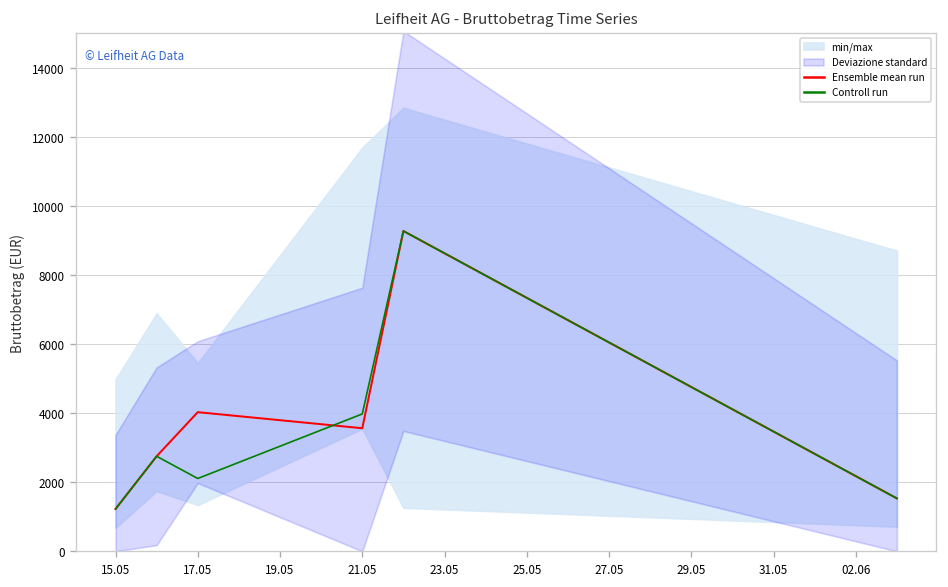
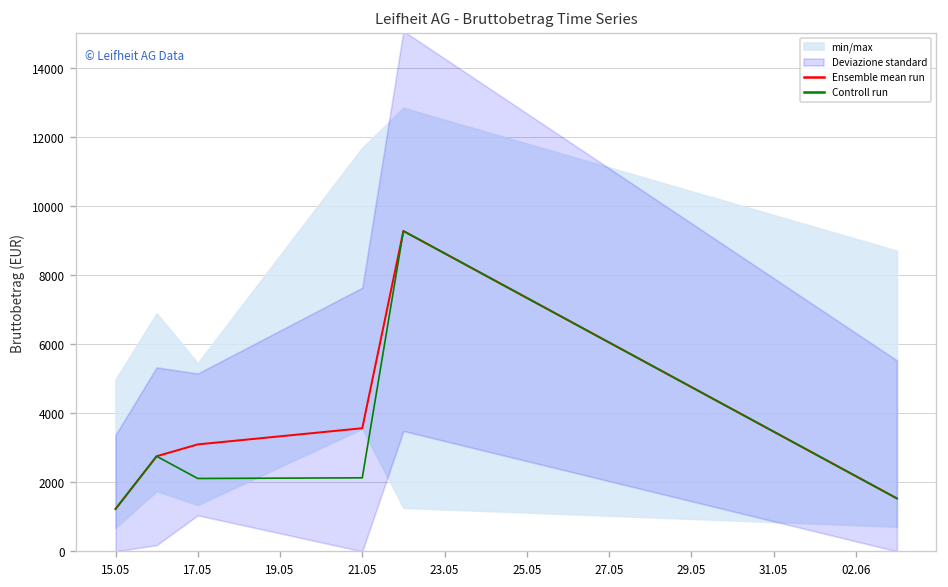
Ensemble mean run, 17.05: 4000 -> 3100
Controll run, 21.05: 4000 -> 2100
